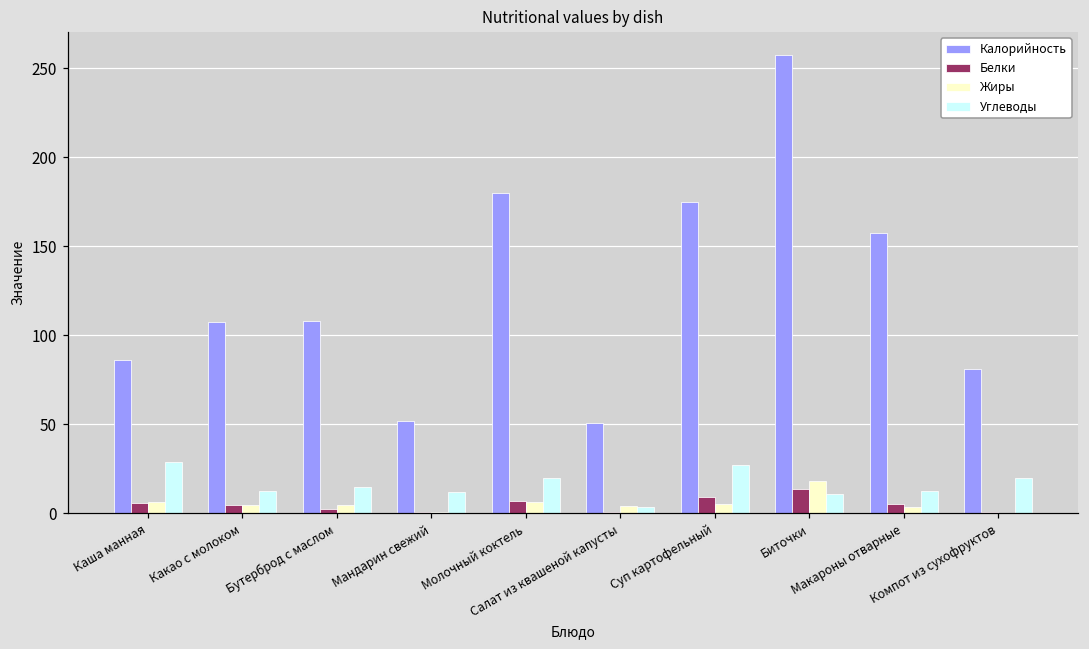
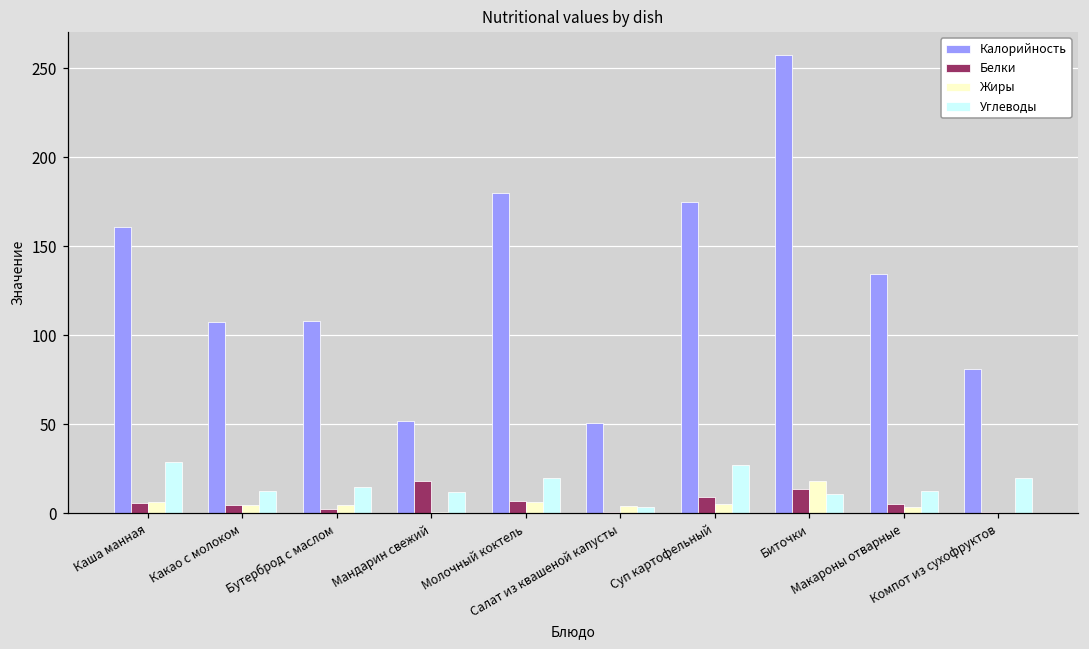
Калорийность, Каша манная: 86 -> 161
Белки, Мандарин свежий: 1 -> 18
Калорийность, Макароны отварные: 158 -> 134
